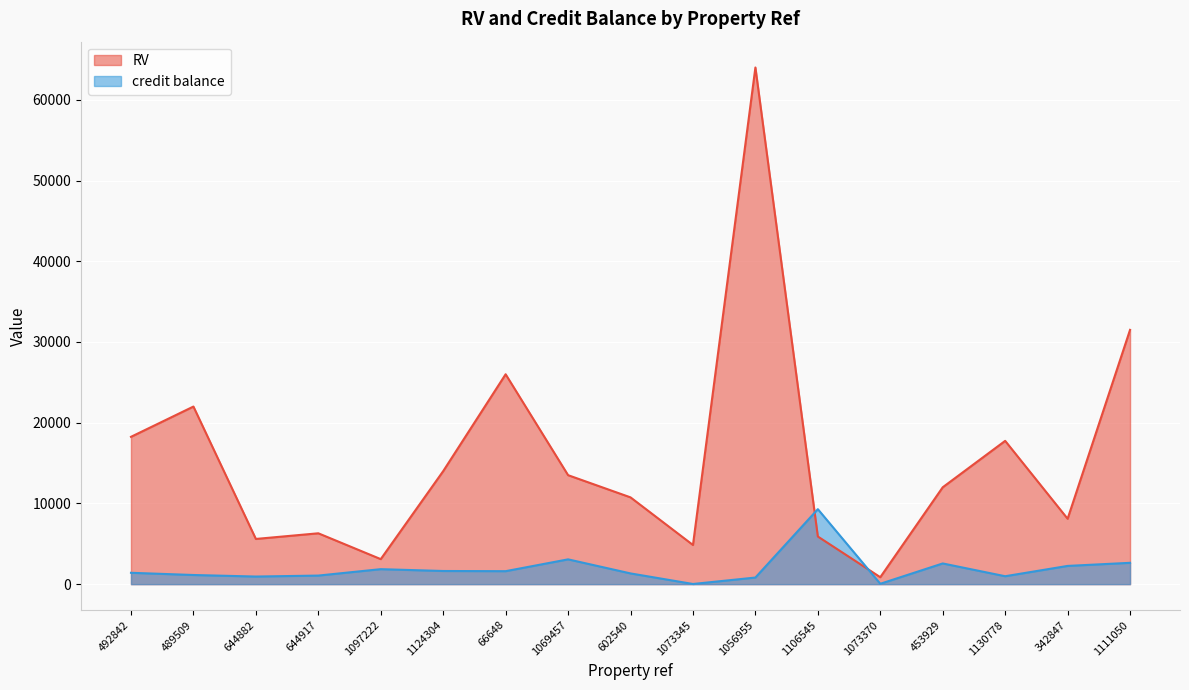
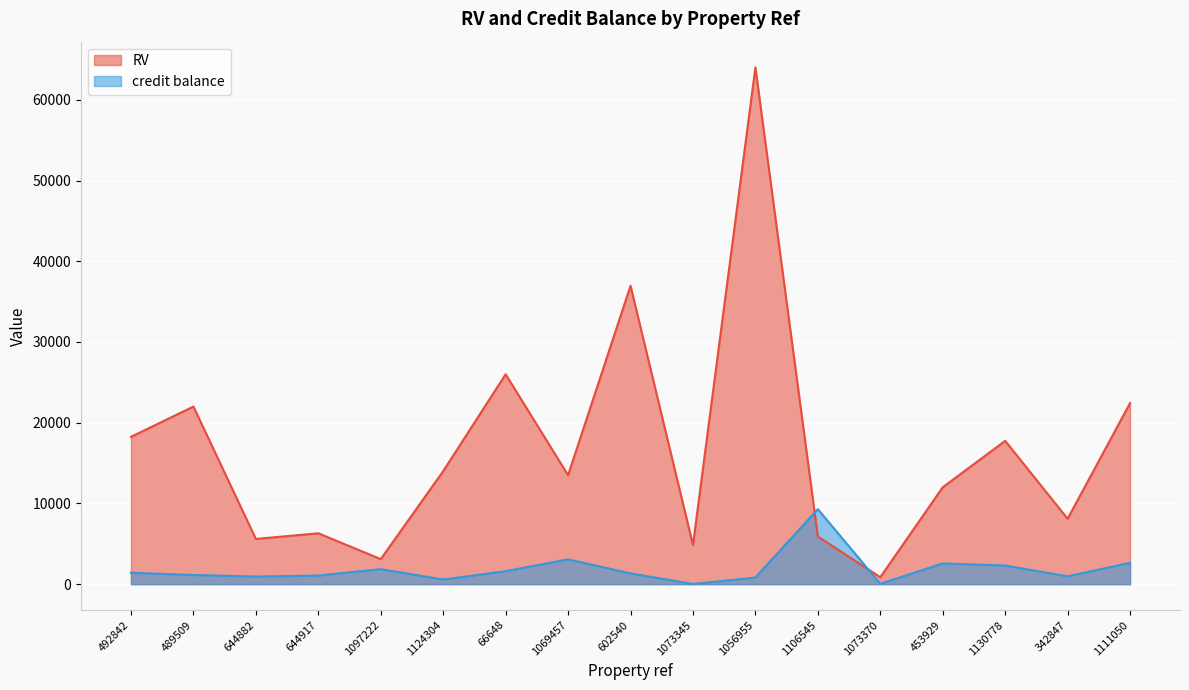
credit balance, 1124304: 2000 -> 1000
RV, 602540: 11000 -> 37000
credit balance, 1130778: 1000 -> 2000
credit balance, 342847: 2000 -> 1000
RV, 1111050: 32000 -> 22000
